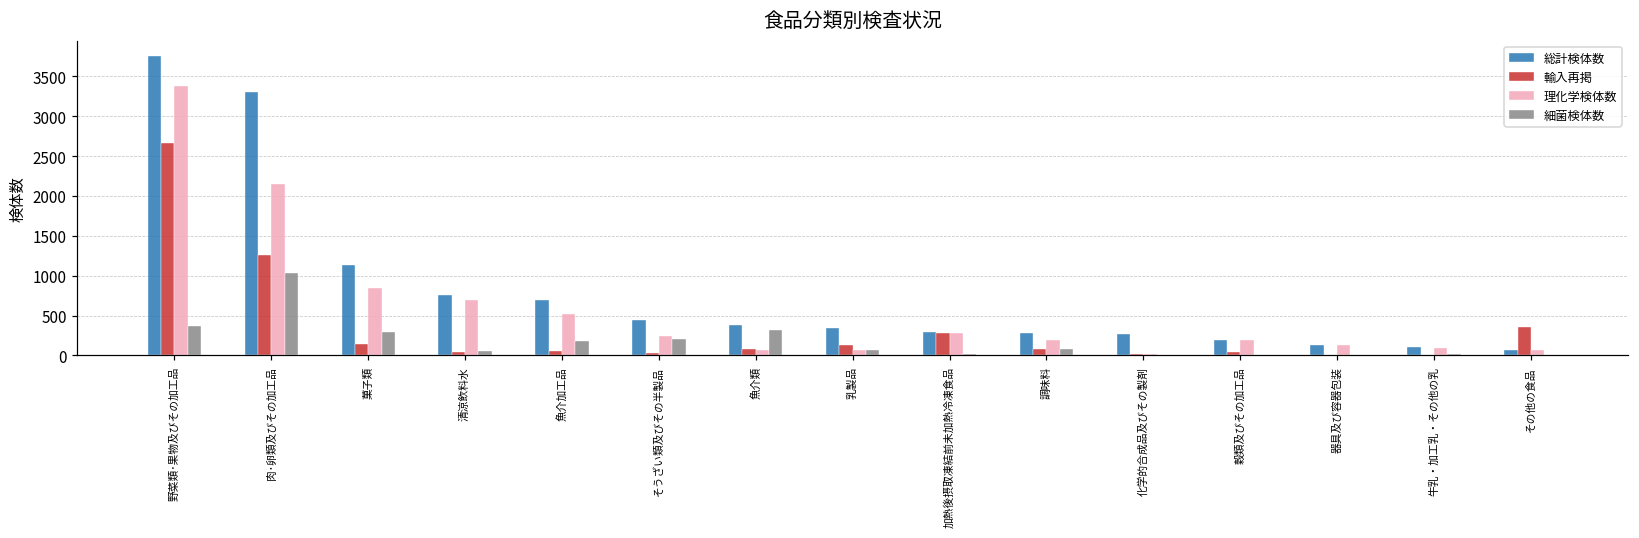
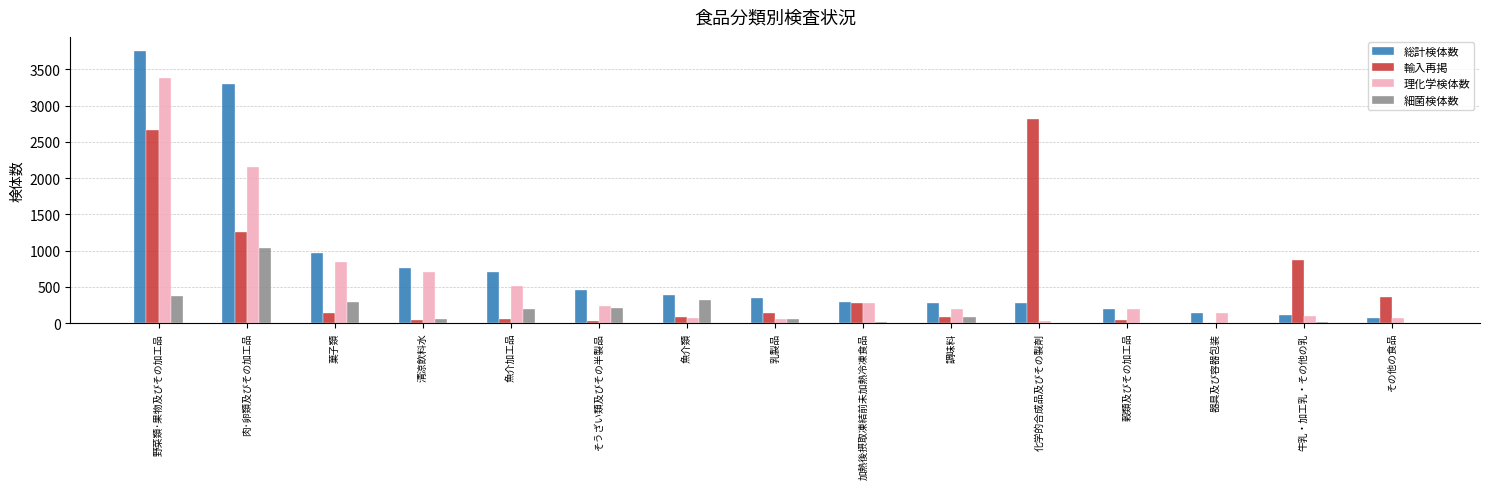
総計検体数, 菓子類: 1100 -> 1000
輸入再掲, 化学的合成品及びその製剤: 0 -> 2800
輸入再掲, 牛乳・加工乳・その他の乳: 0 -> 900
